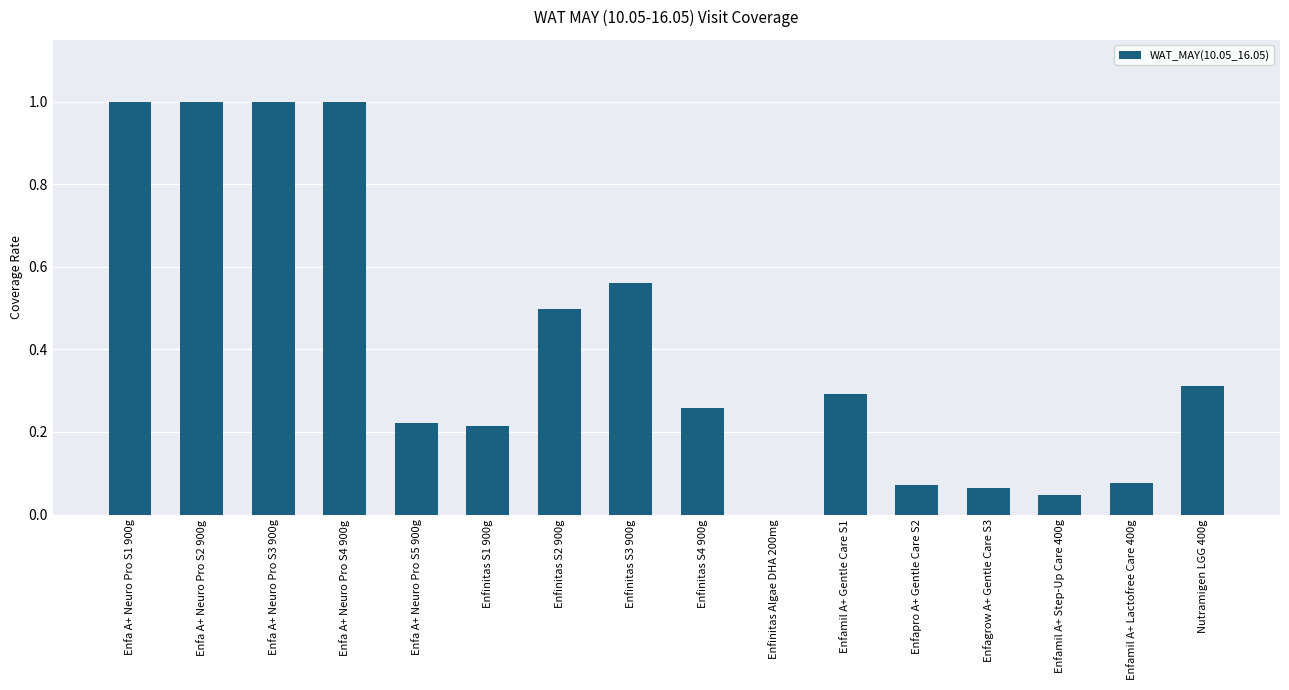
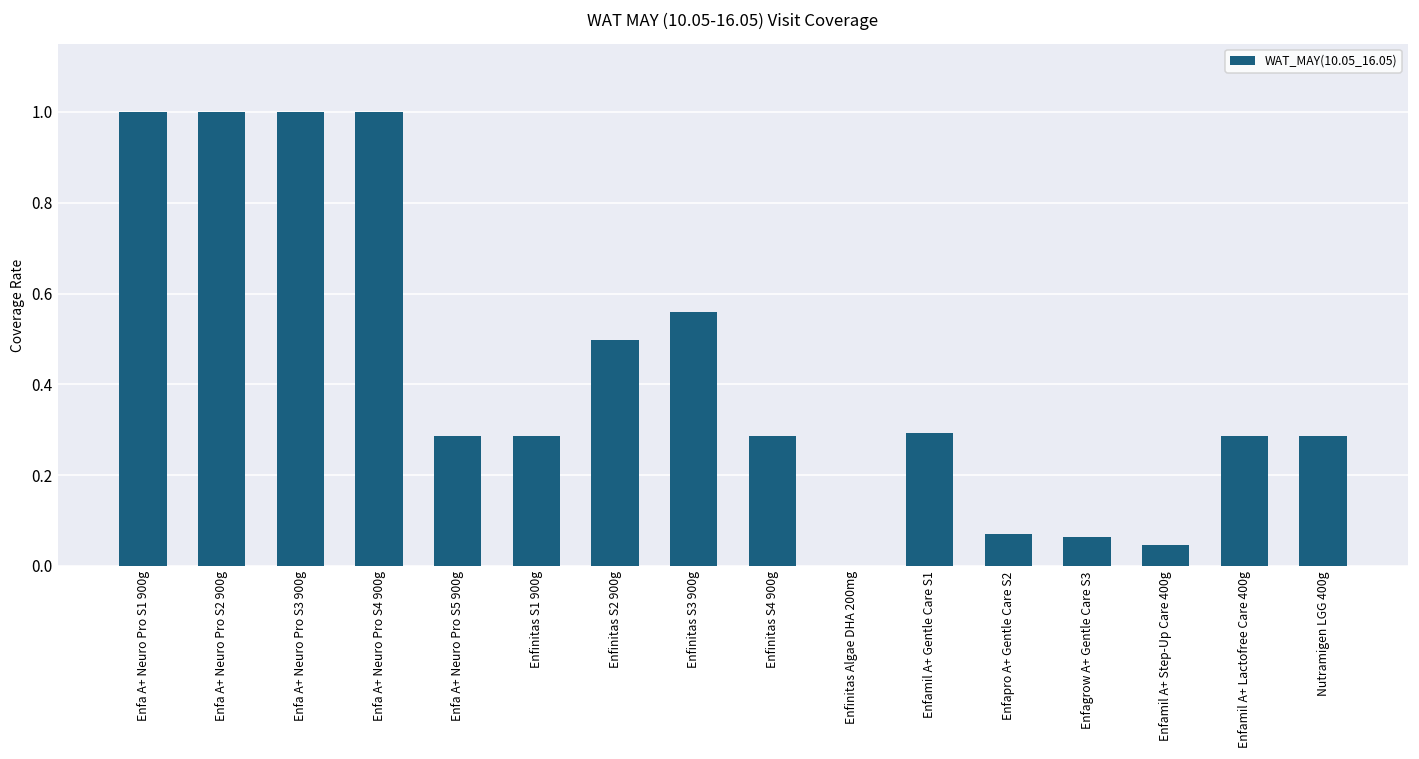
Enfa A+ Neuro Pro S5 900g: 0.22 -> 0.29
Enfinitas S1 900g: 0.21 -> 0.29
Enfinitas S4 900g: 0.26 -> 0.29
Enfamil A+ Lactofree Care 400g: 0.08 -> 0.29
Nutramigen LGG 400g: 0.31 -> 0.29
